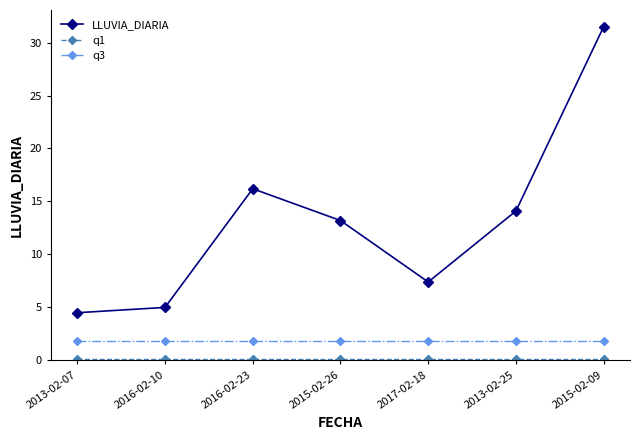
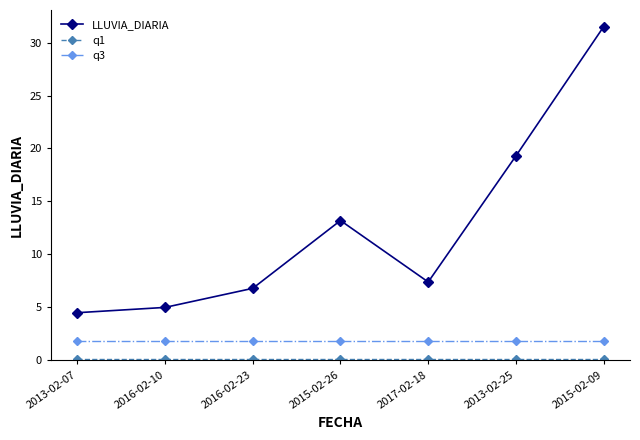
LLUVIA_DIARIA, 2016-02-23: 16.2 -> 6.8
LLUVIA_DIARIA, 2013-02-25: 14.1 -> 19.3
